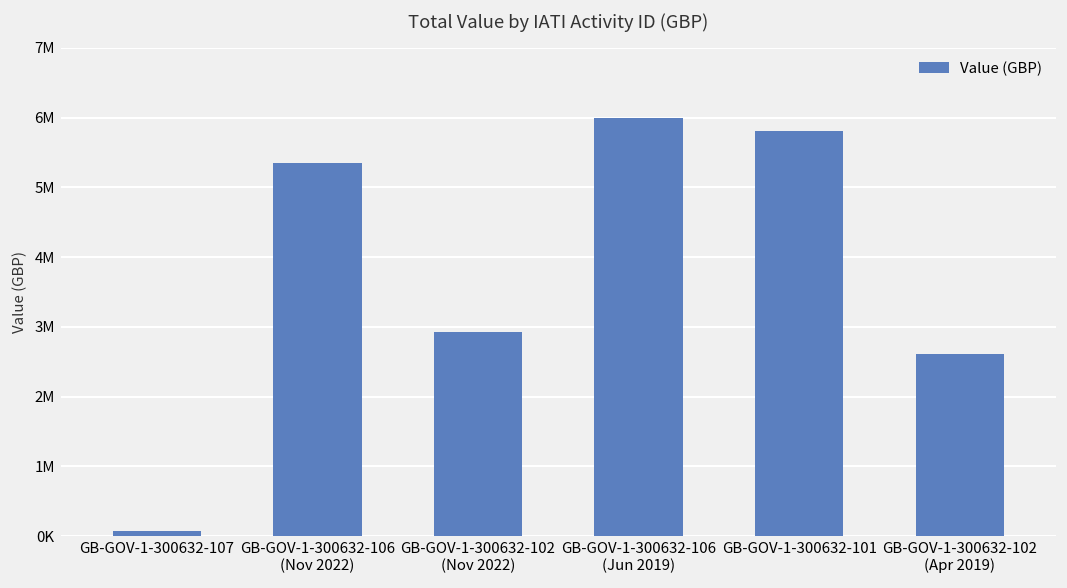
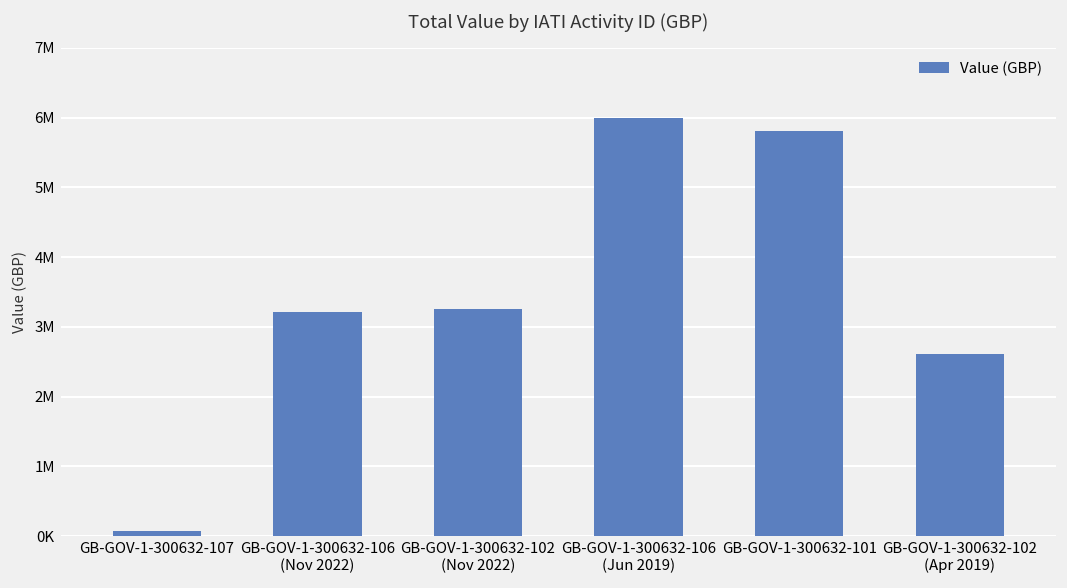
GB-GOV-1-300632-106 (Nov 2022): 5400000 -> 3200000
GB-GOV-1-300632-102 (Nov 2022): 2900000 -> 3300000
